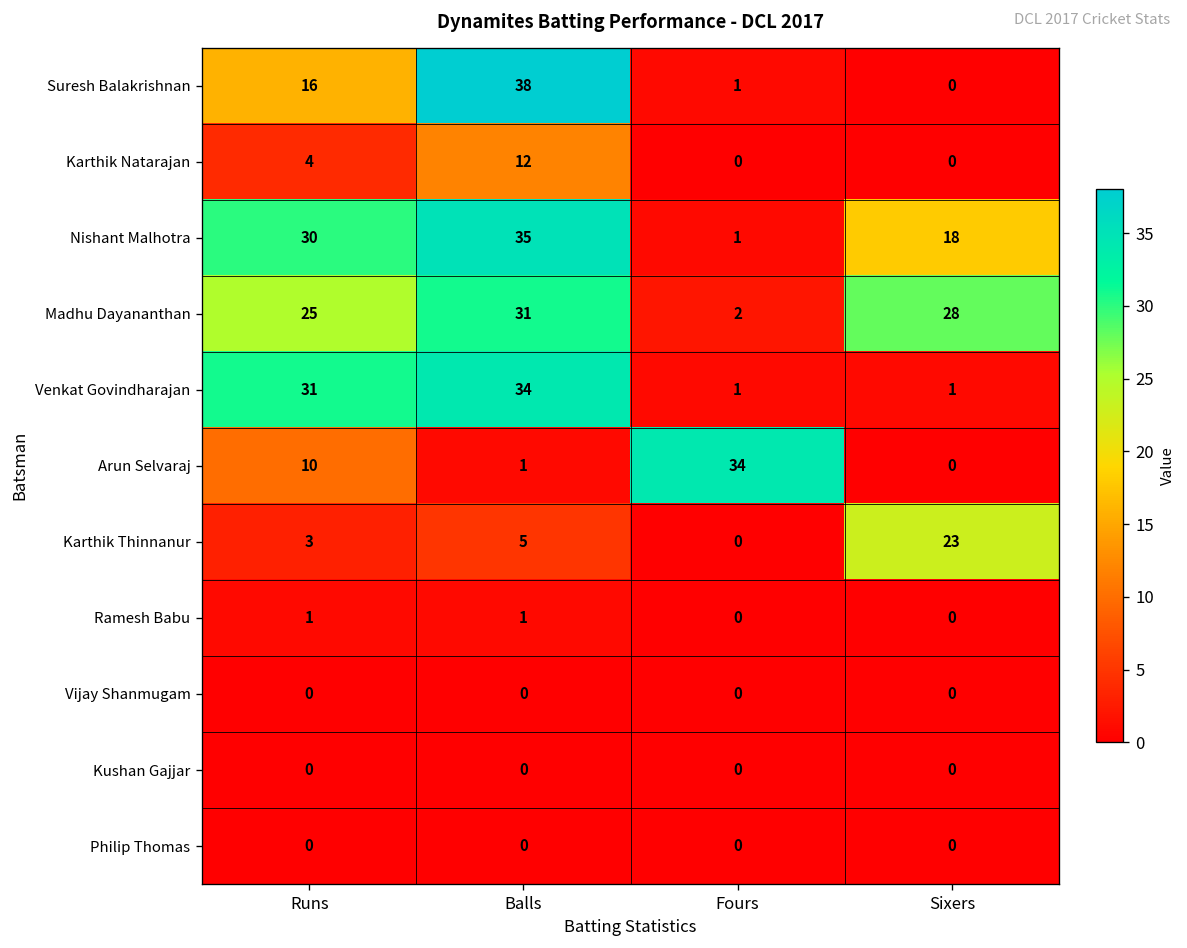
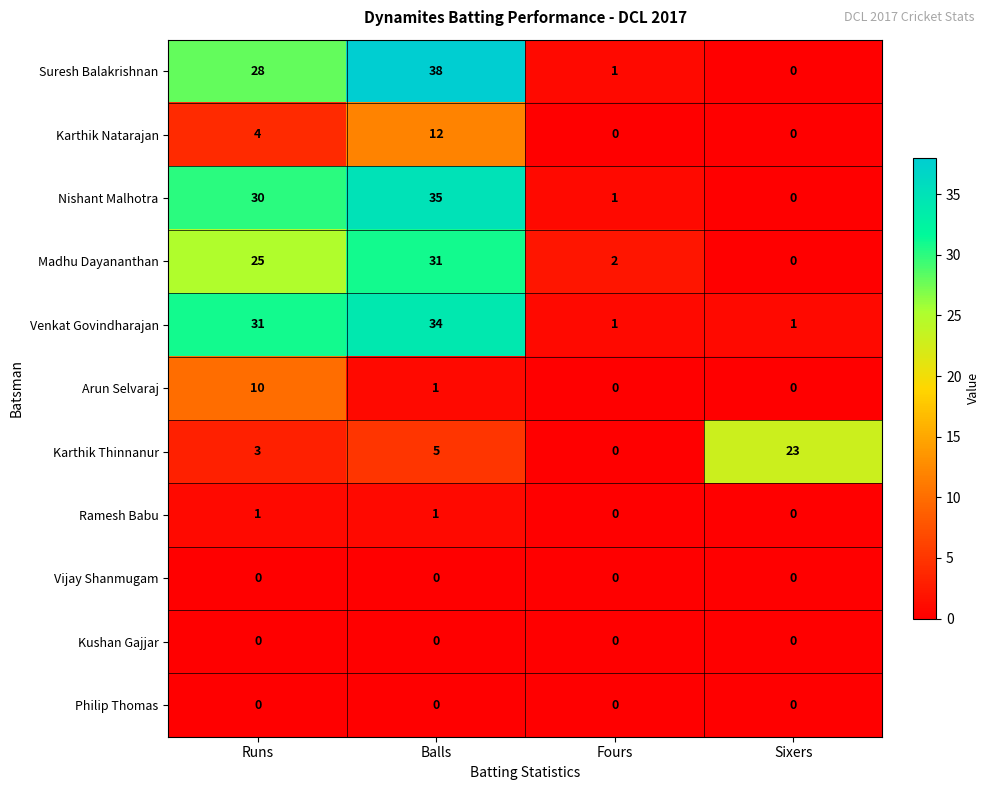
Suresh Balakrishnan, Runs: 16 -> 28
Nishant Malhotra, Sixers: 18 -> 0
Madhu Dayananthan, Sixers: 28 -> 0
Arun Selvaraj, Fours: 34 -> 0
